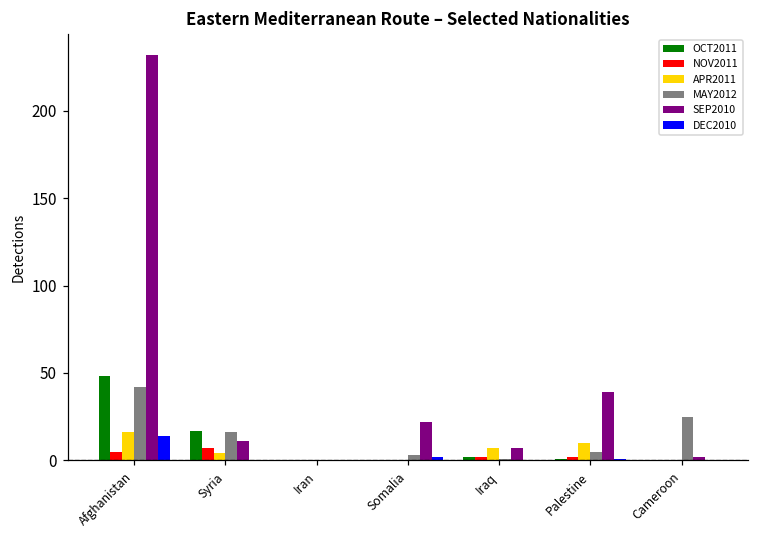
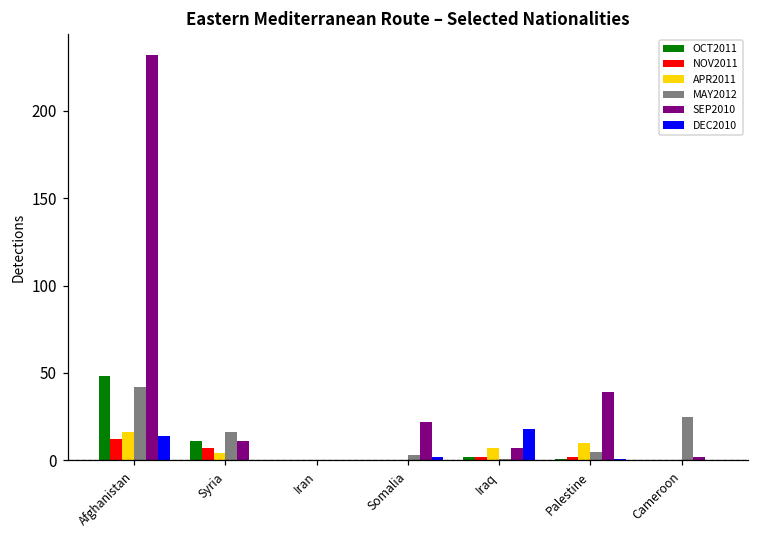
NOV2011, Afghanistan: 5 -> 12
OCT2011, Syria: 17 -> 11
DEC2010, Iraq: 0 -> 18
